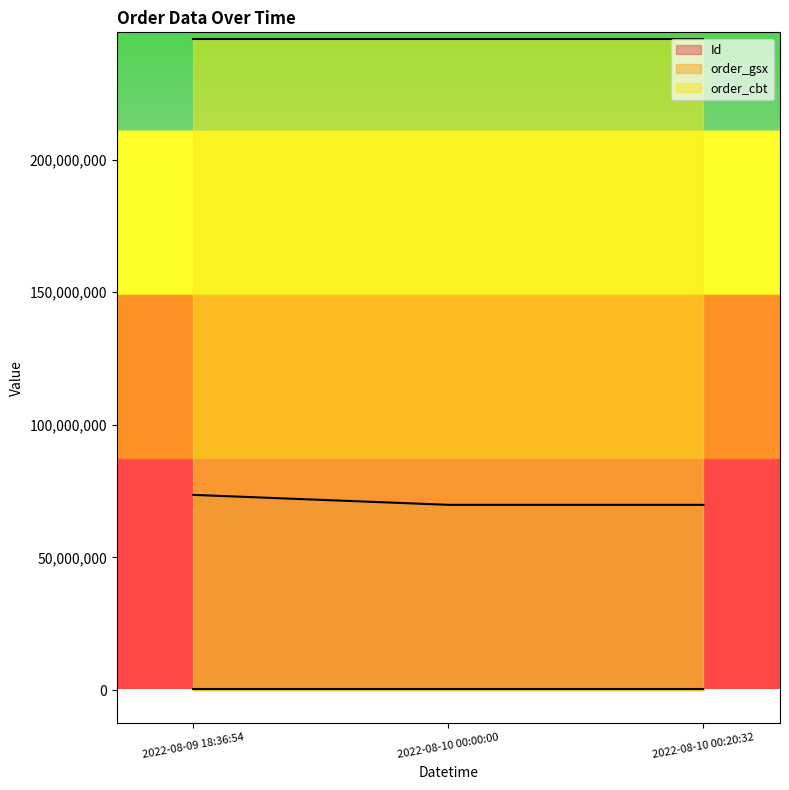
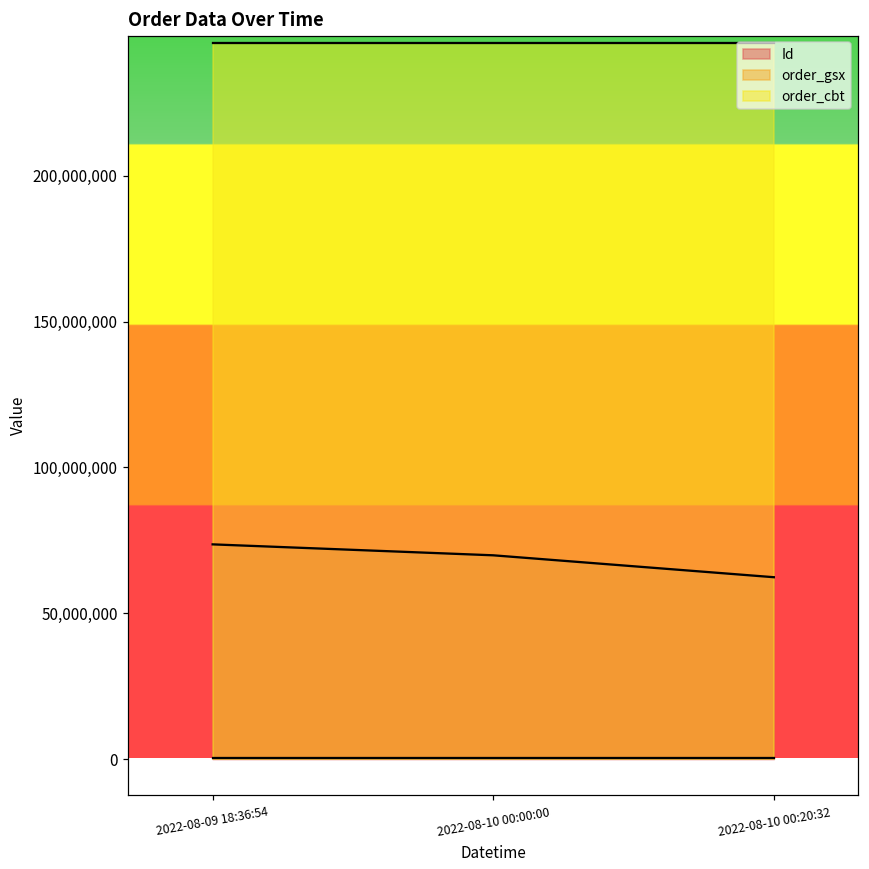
Id, 2022-08-10 00:20:32: 70,000,000 -> 62,000,000
